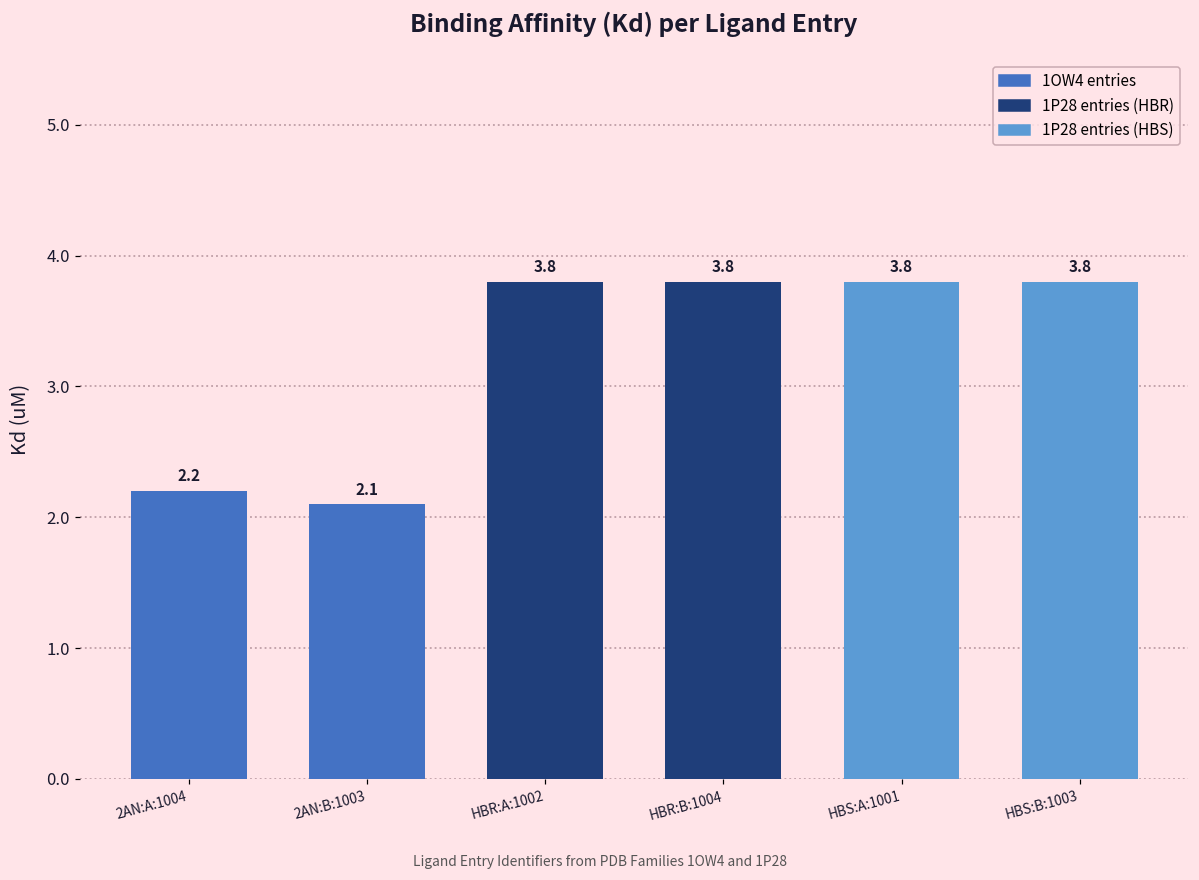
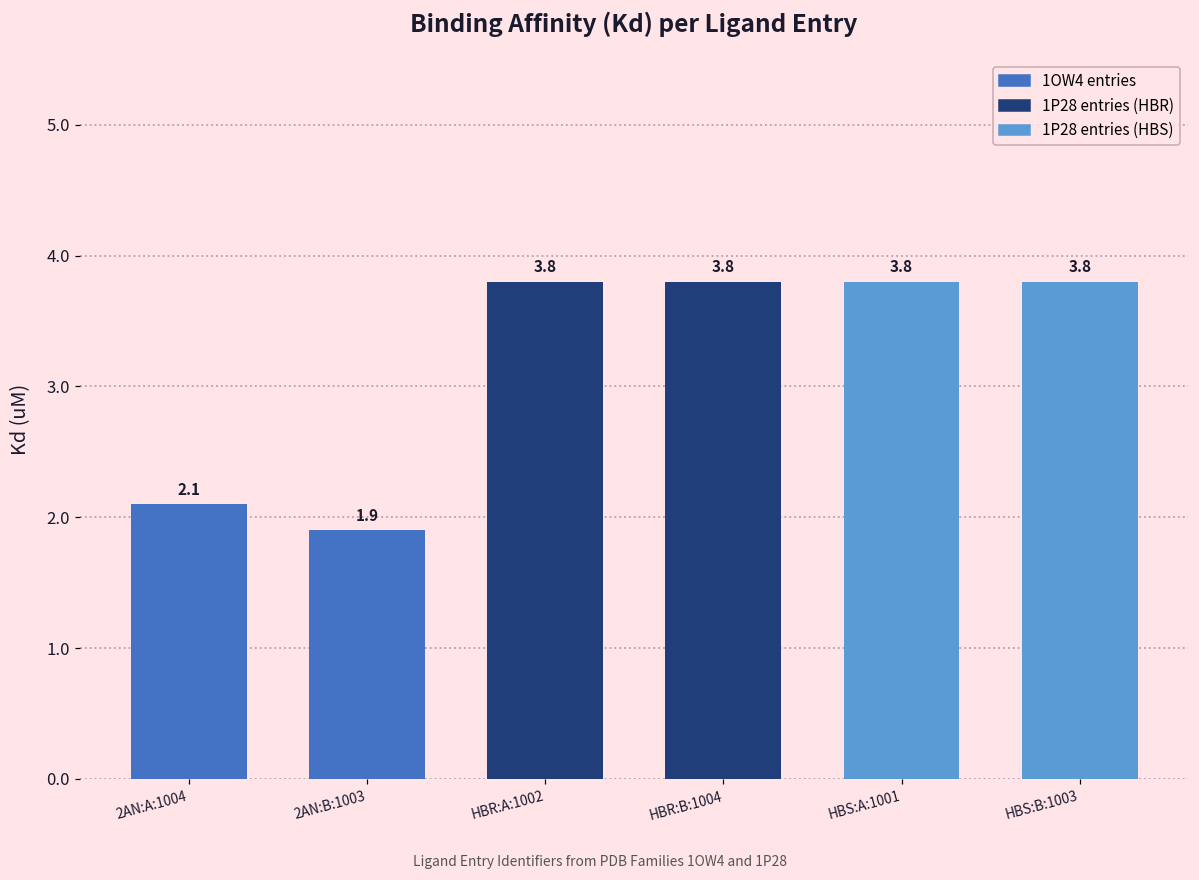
2AN:A:1004: 2.2 -> 2.1
2AN:B:1003: 2.1 -> 1.9
